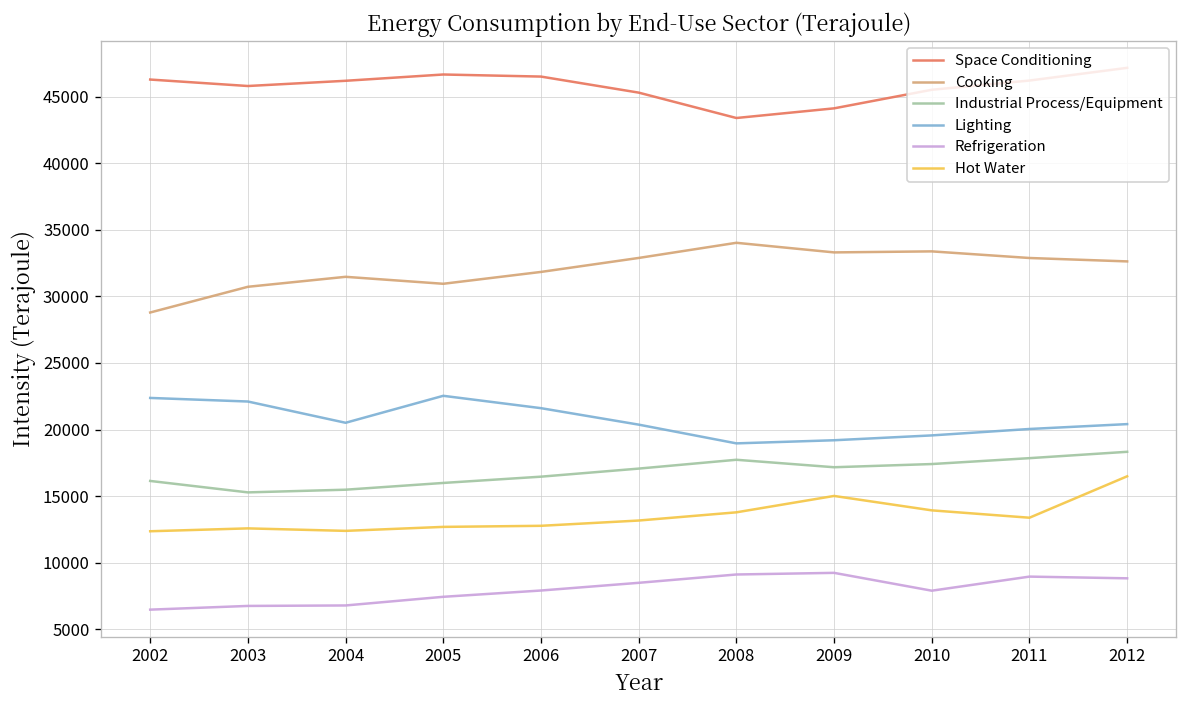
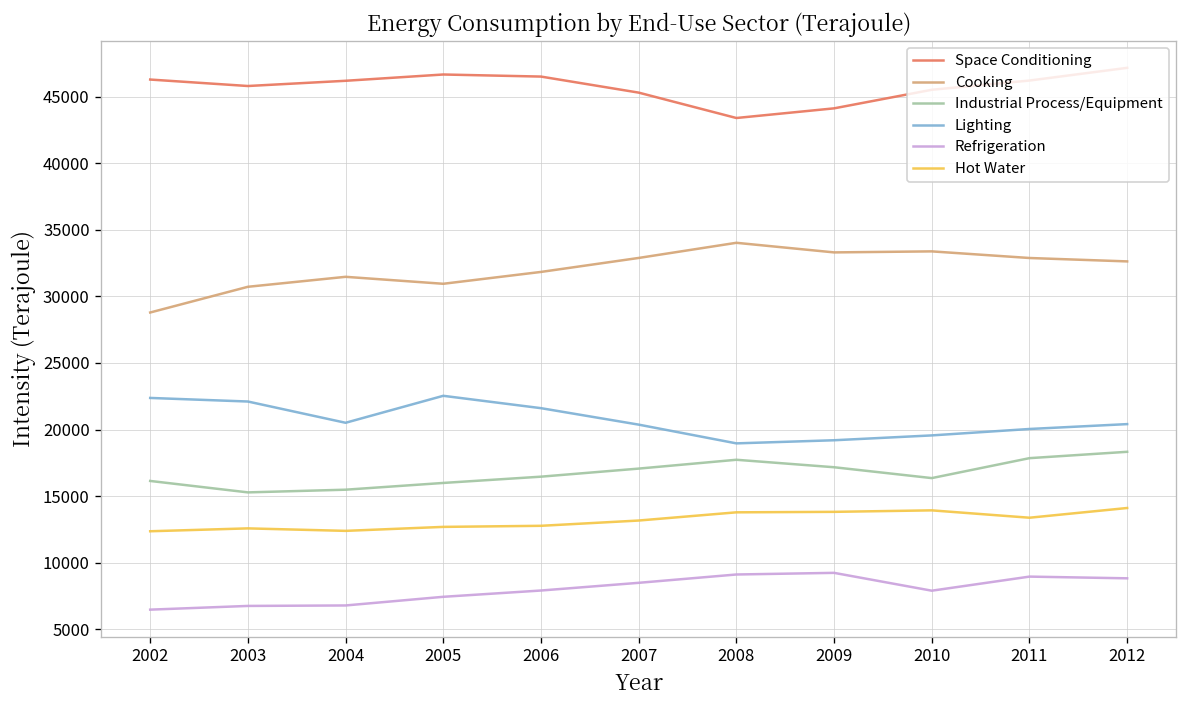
Hot Water, 2009: 15000 -> 13800
Industrial Process/Equipment, 2010: 17400 -> 16400
Hot Water, 2012: 16500 -> 14100
